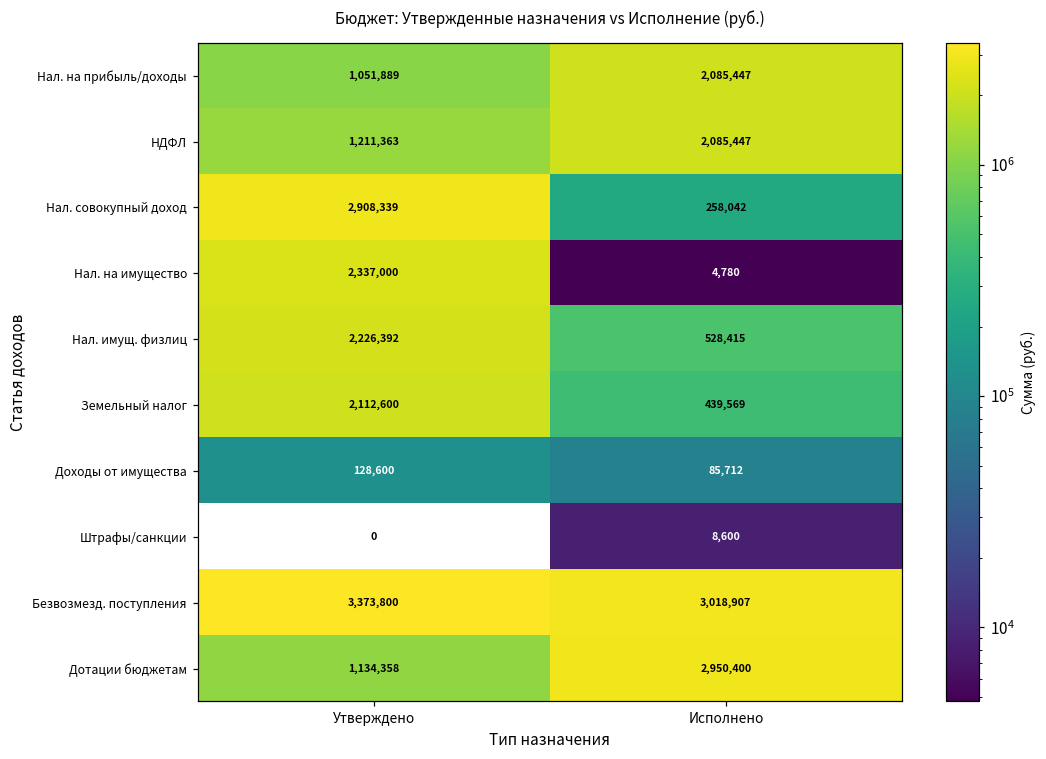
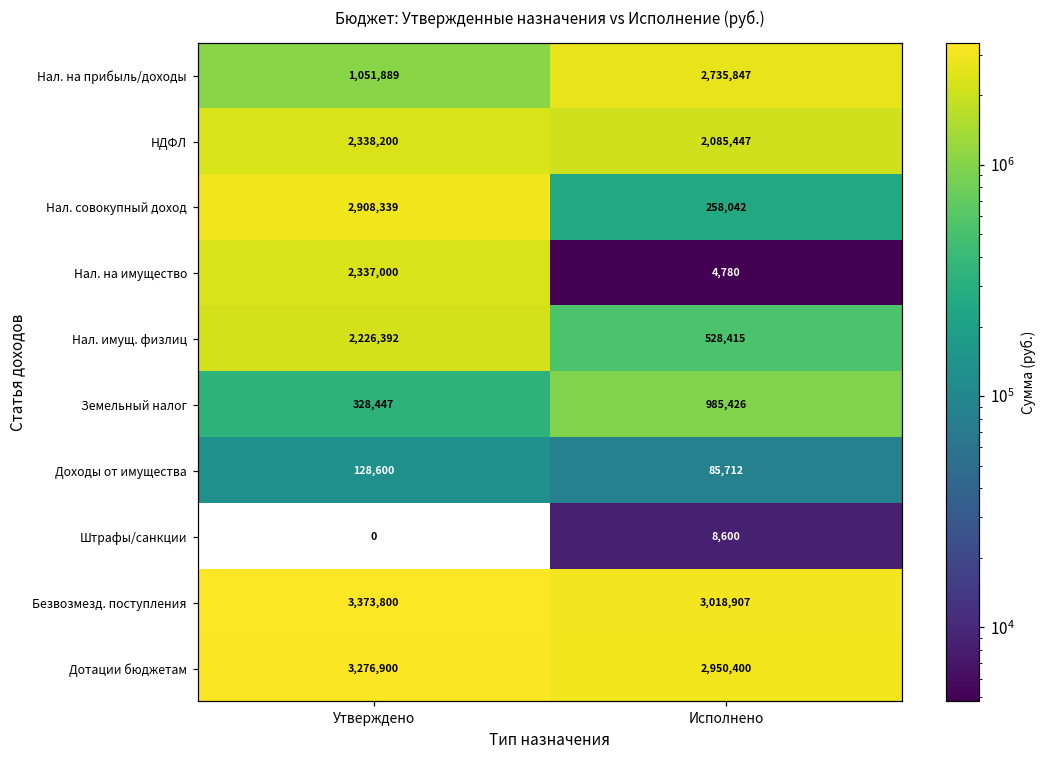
Нал. на прибыль/доходы, Исполнено: 2,085,447 -> 2,735,847
НДФЛ, Утверждено: 1,211,363 -> 2,338,200
Земельный налог, Утверждено: 2,112,600 -> 328,447
Земельный налог, Исполнено: 439,569 -> 985,426
Дотации бюджетам, Утверждено: 1,134,358 -> 3,276,900
